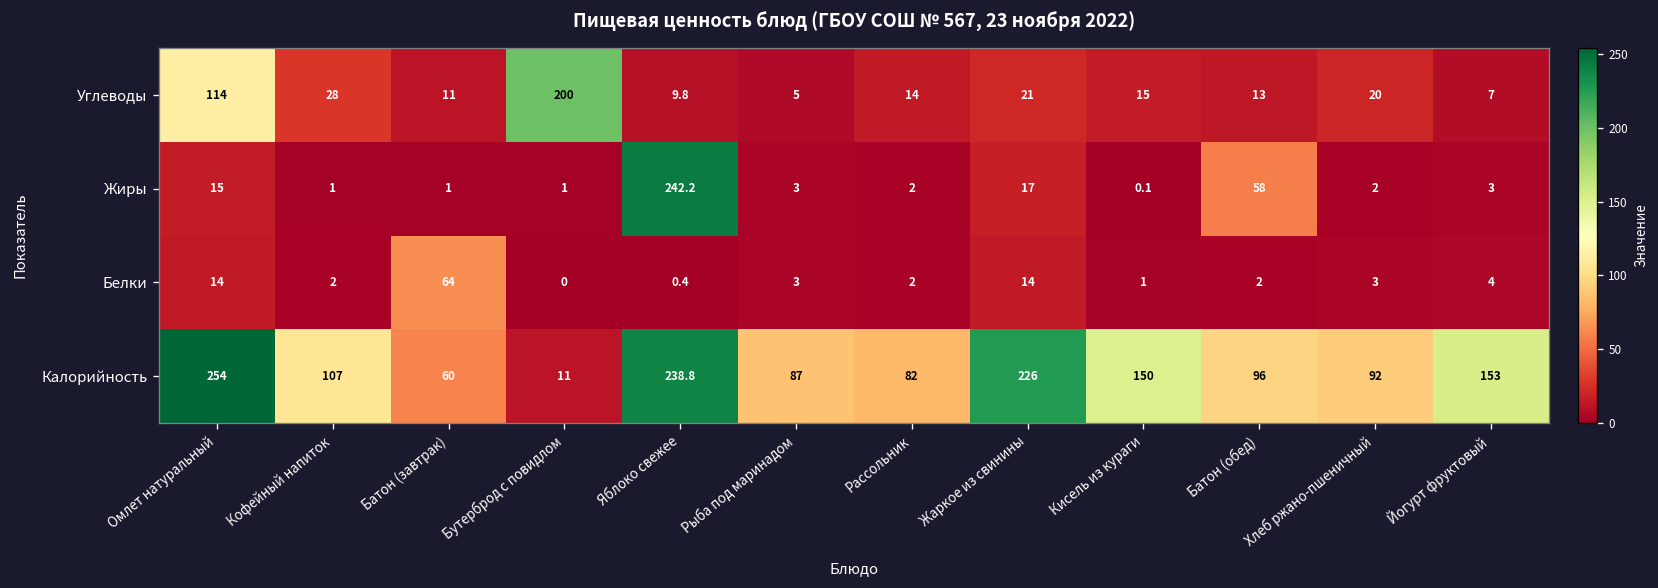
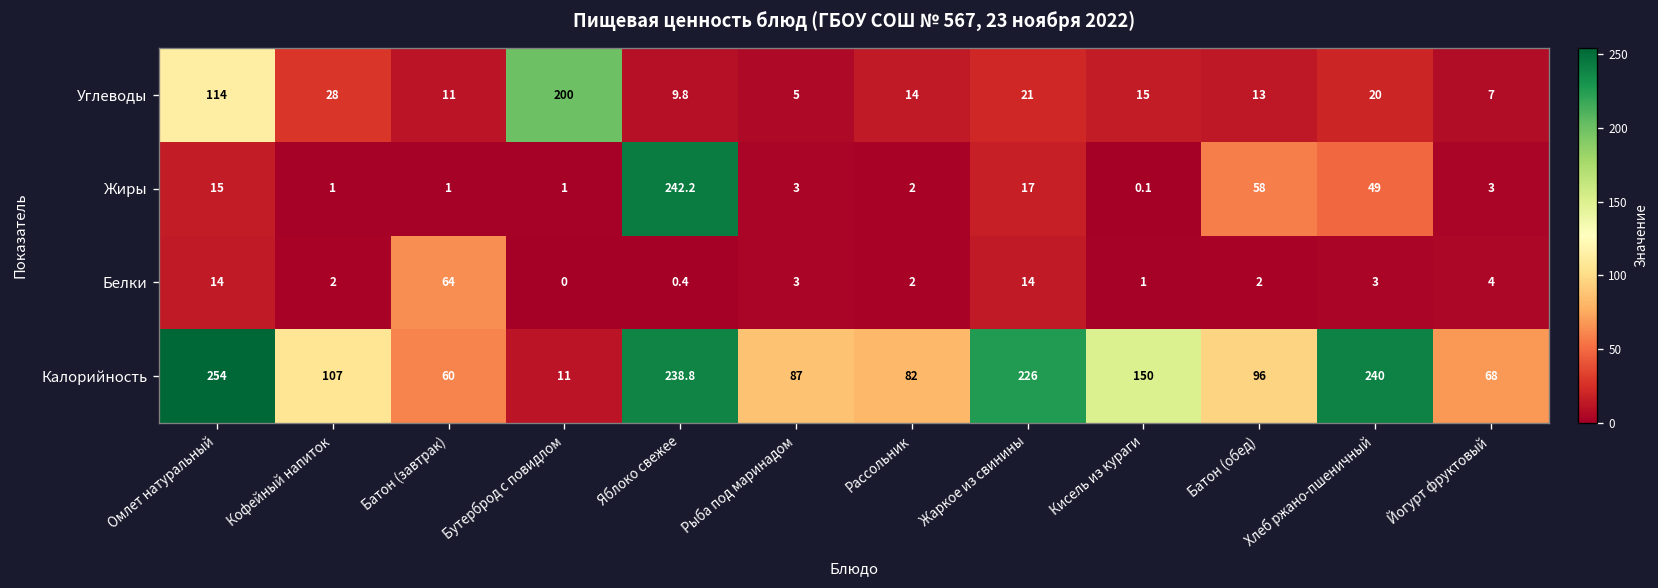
Жиры, Хлеб ржано-пшеничный: 2 -> 49
Калорийность, Хлеб ржано-пшеничный: 92 -> 240
Калорийность, Йогурт фруктовый: 153 -> 68
